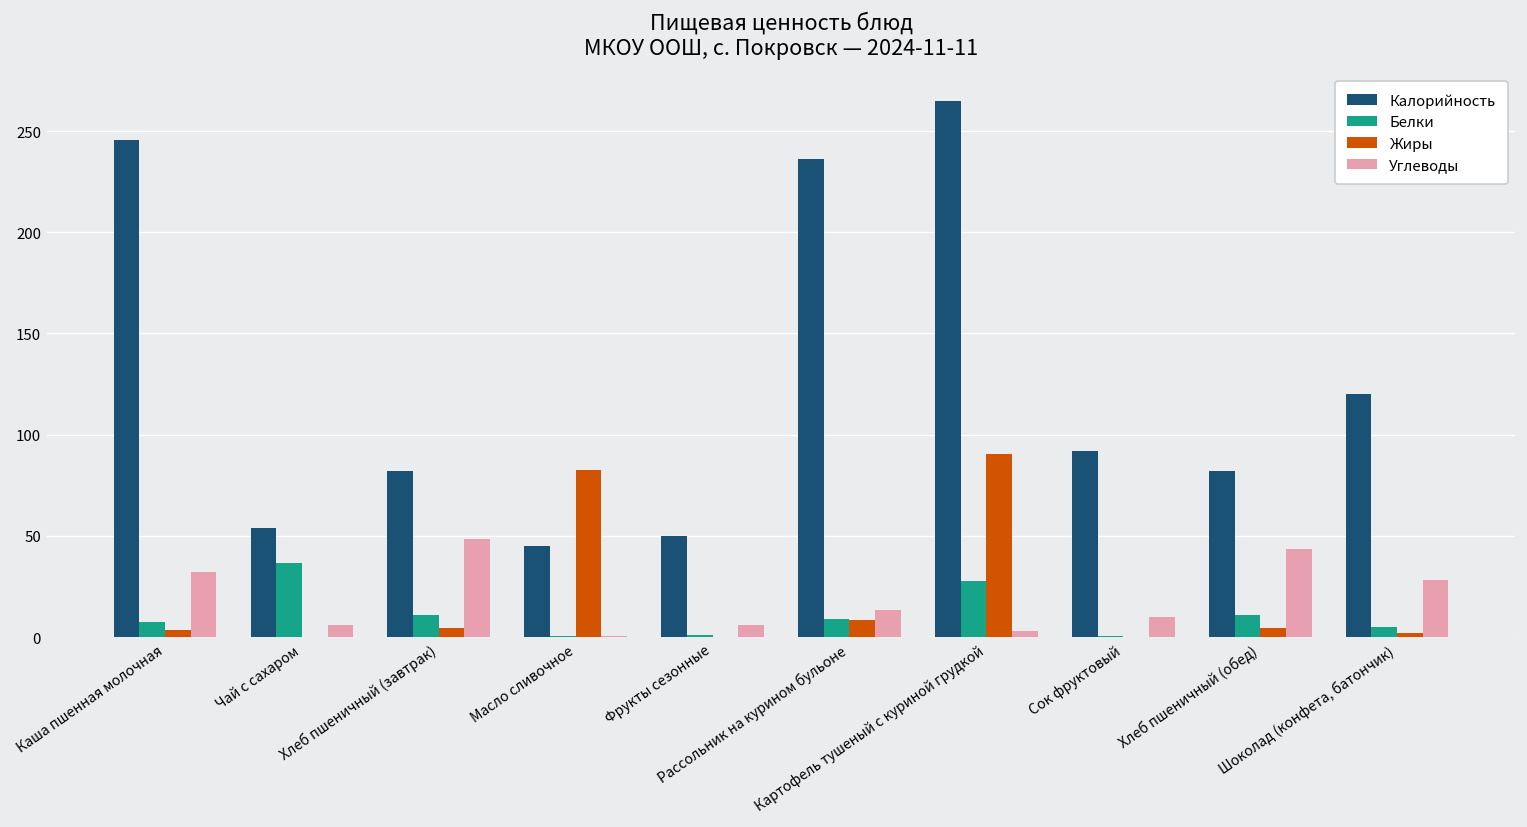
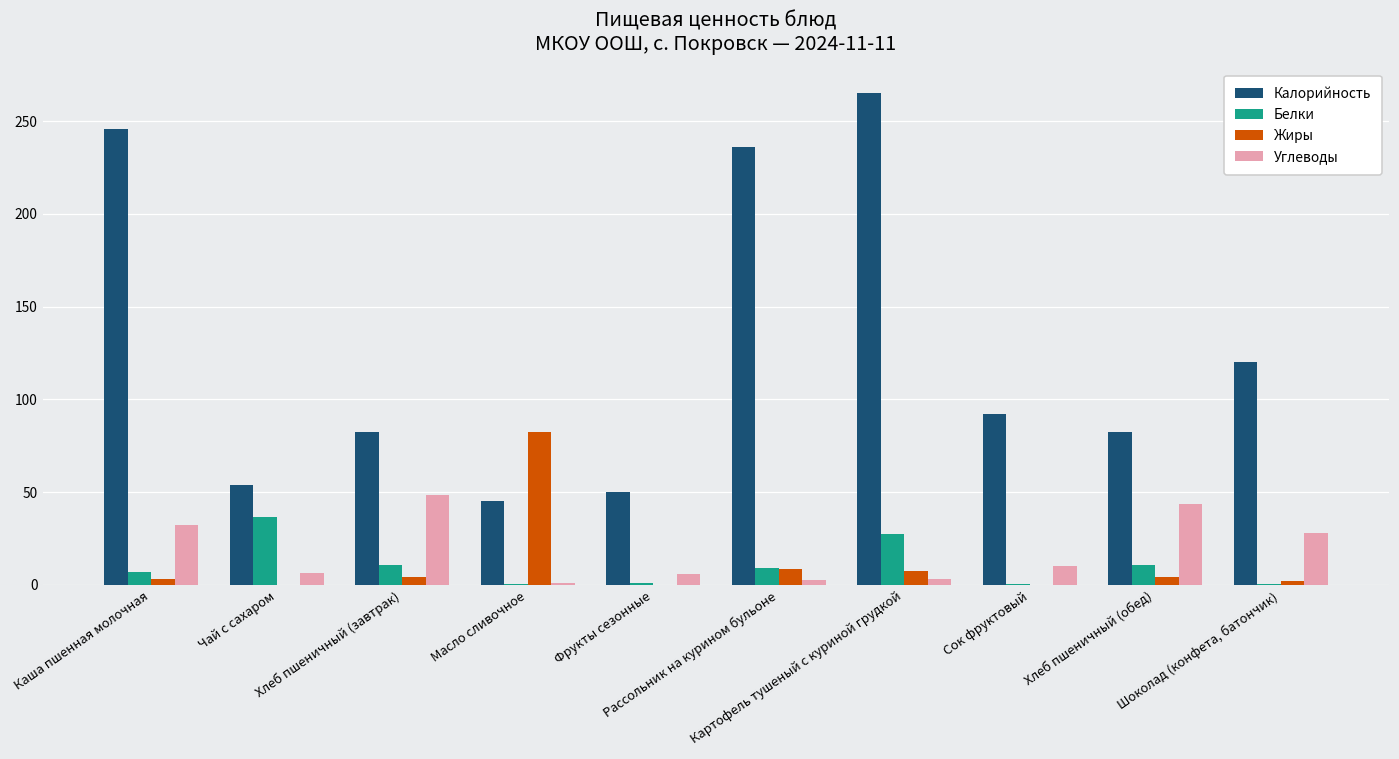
Углеводы, Рассольник на курином бульоне: 13 -> 3
Жиры, Картофель тушеный с куриной грудкой: 90 -> 7
Белки, Шоколад (конфета, батончик): 5 -> 0
